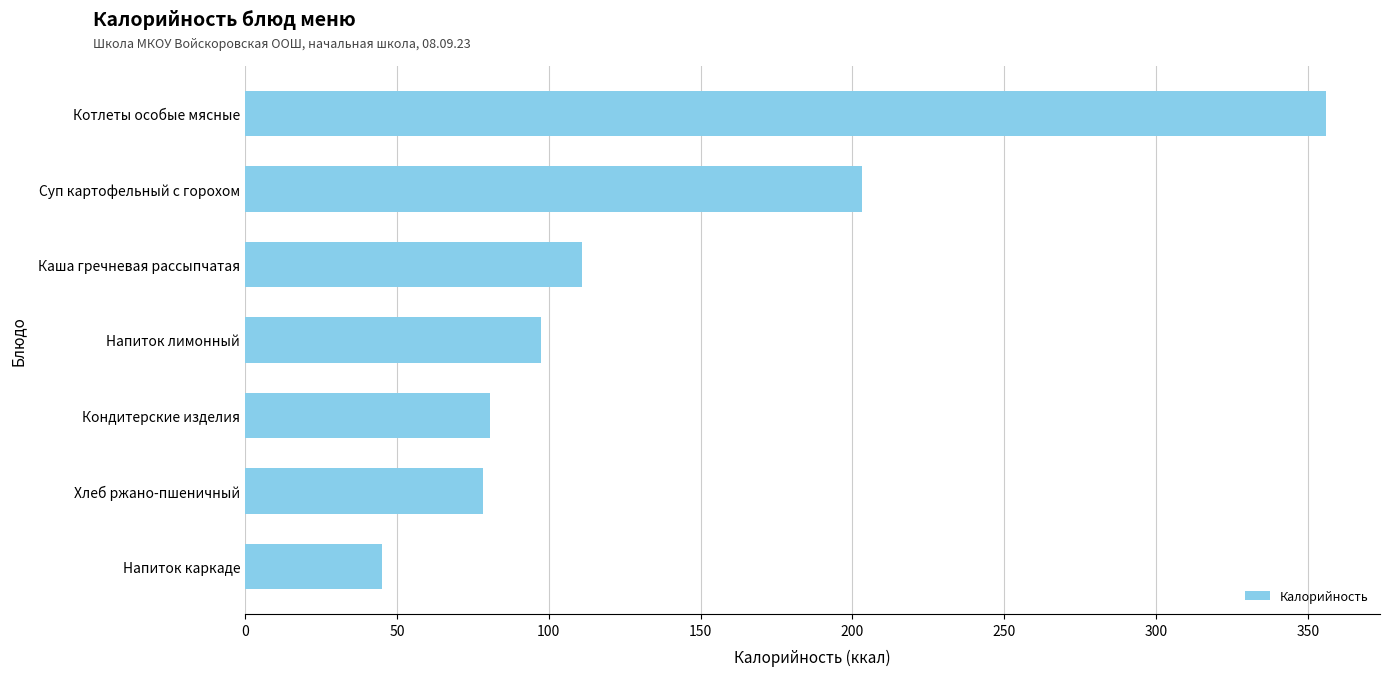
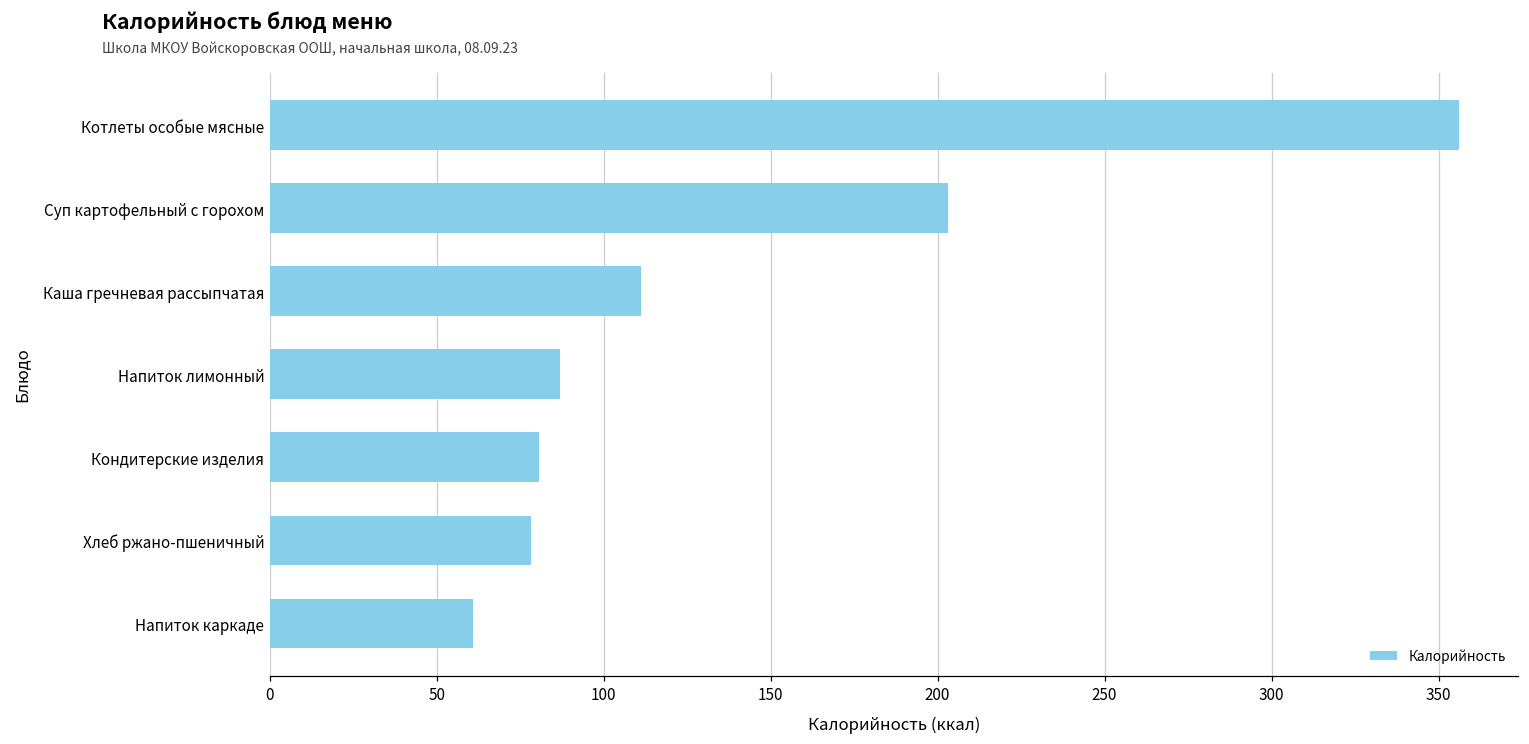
Напиток лимонный: 98 -> 87
Напиток каркаде: 45 -> 61
